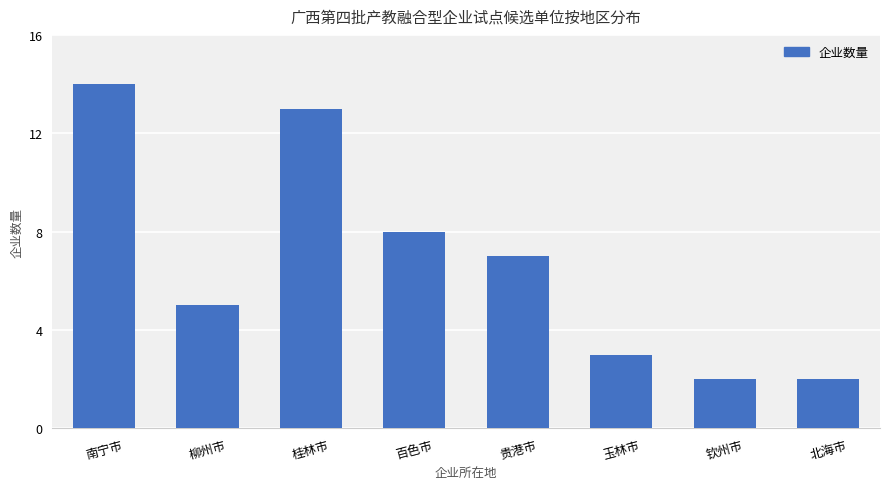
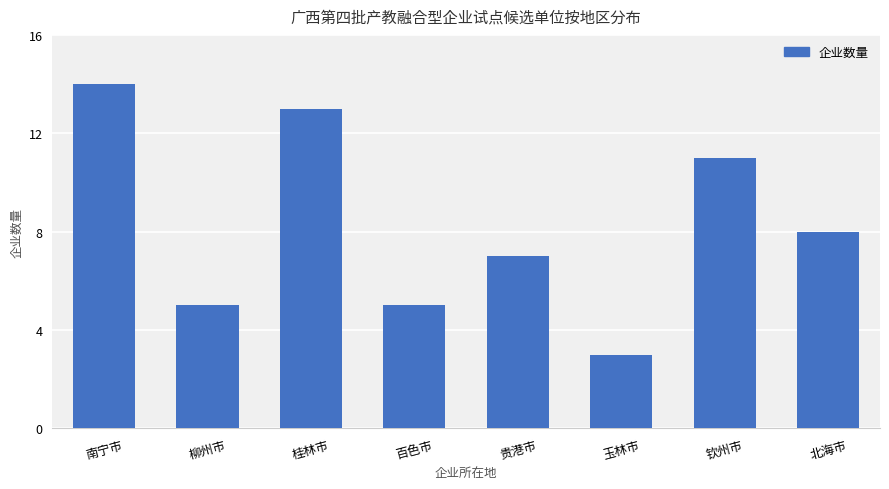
百色市: 8 -> 5
钦州市: 2 -> 11
北海市: 2 -> 8
